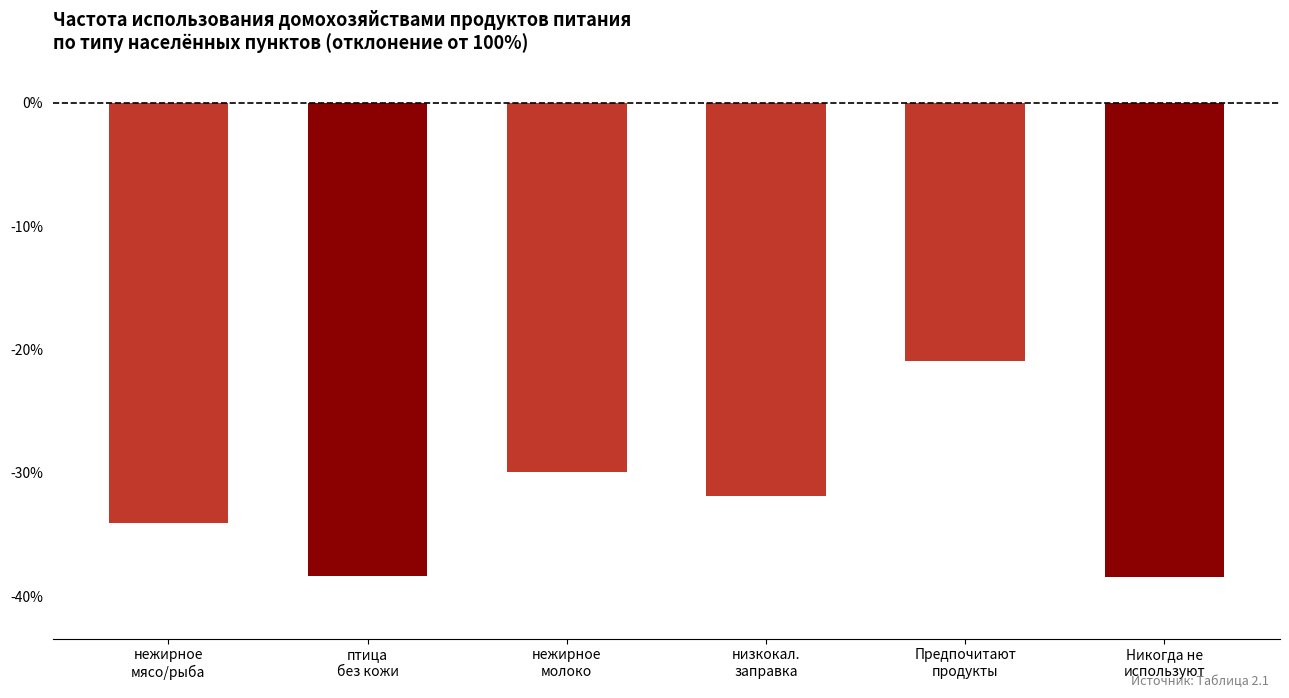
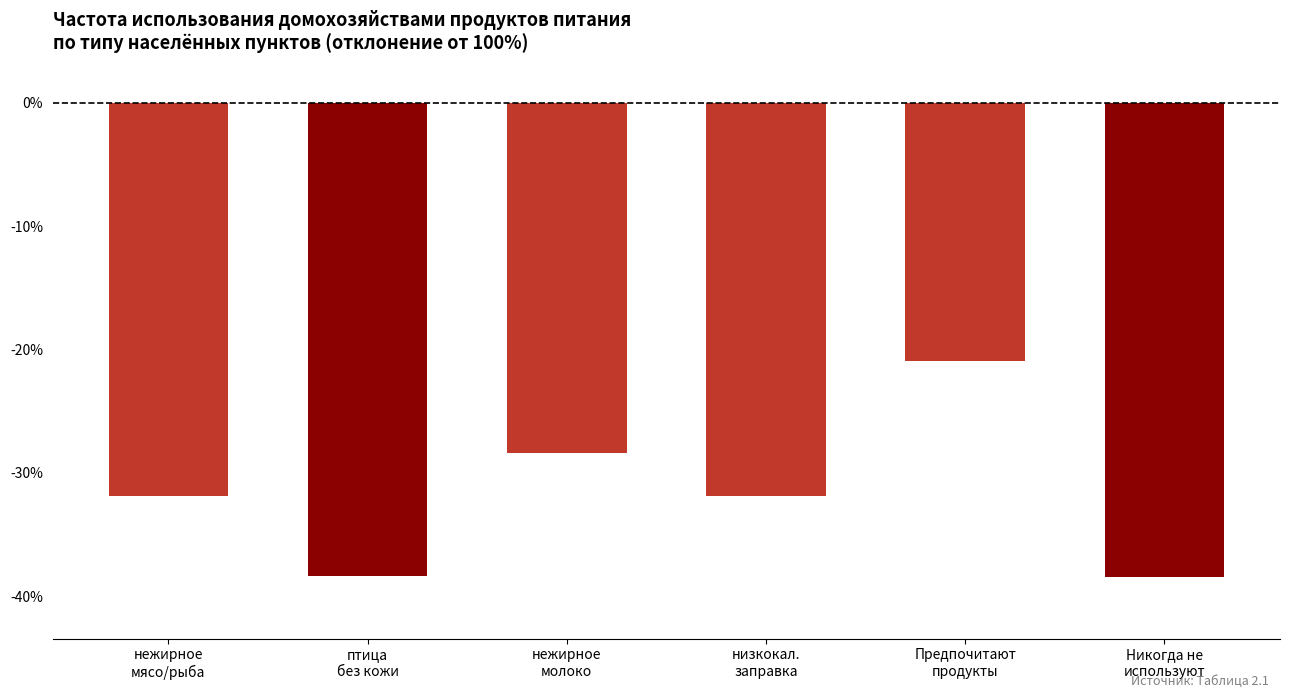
нежирное мясо/рыба: -34.0% -> -31.9%
нежирное молоко: -29.9% -> -28.4%
